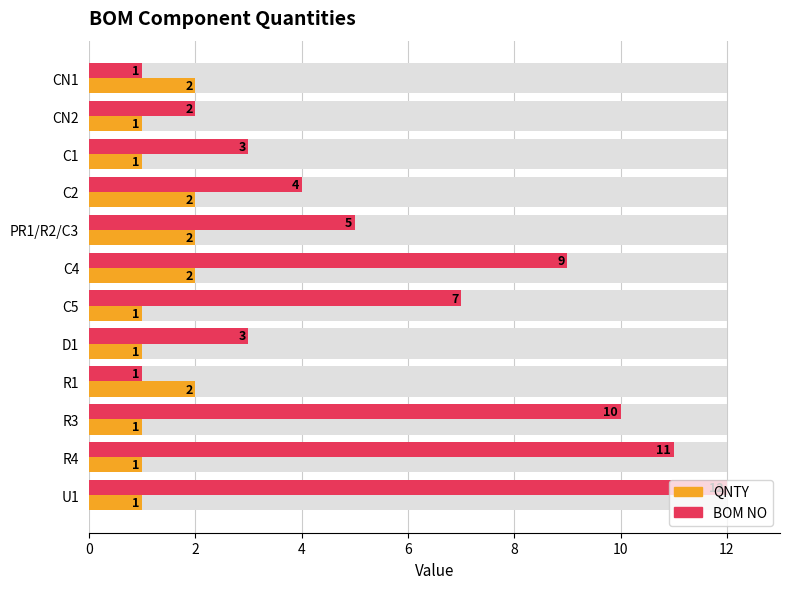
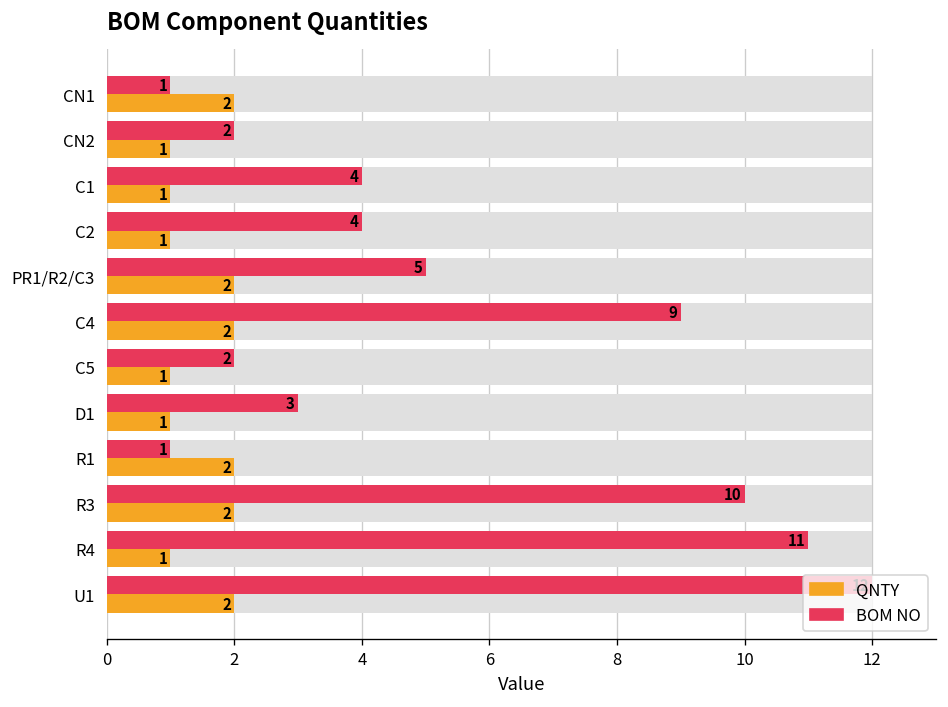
BOM NO, C1: 3 -> 4
QNTY, C2: 2 -> 1
BOM NO, C5: 7 -> 2
QNTY, R3: 1 -> 2
QNTY, U1: 1 -> 2
